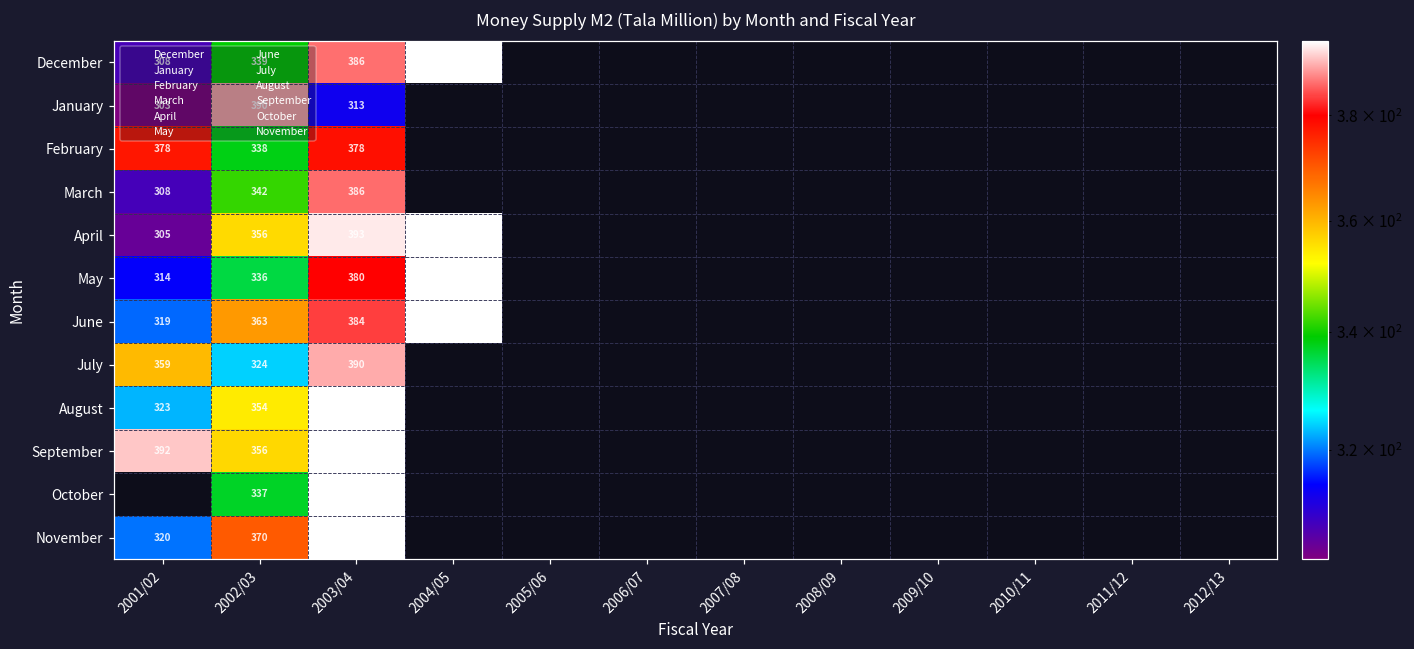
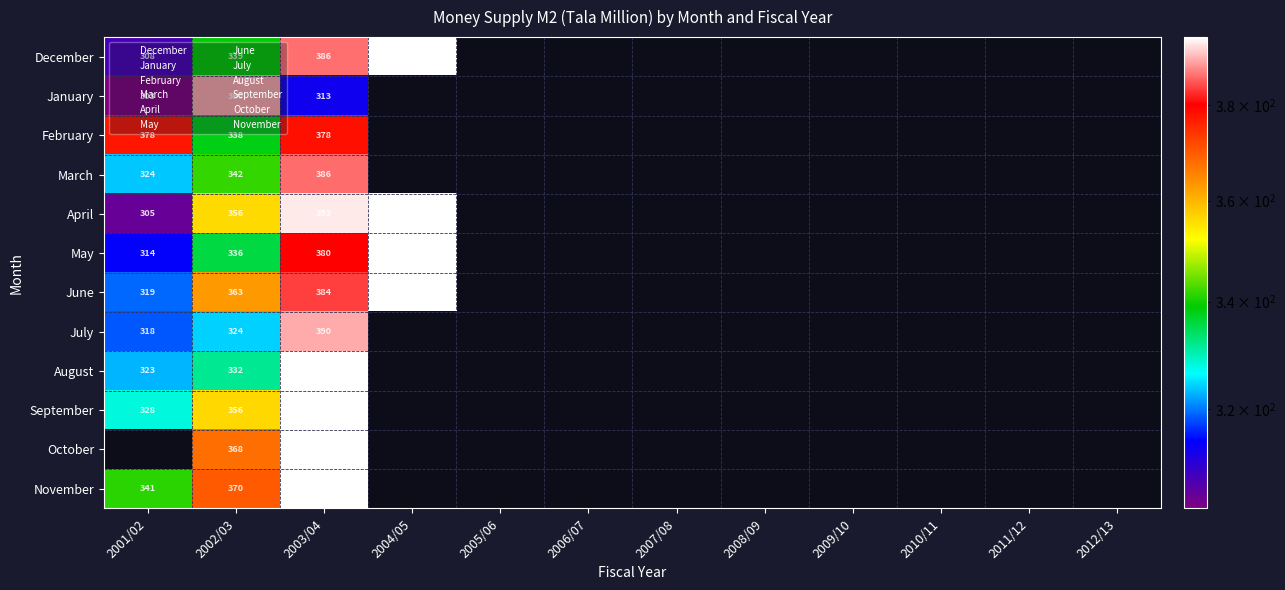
March, 2001/02: 308 -> 324
July, 2001/02: 359 -> 318
August, 2002/03: 354 -> 332
September, 2001/02: 392 -> 328
October, 2002/03: 337 -> 368
November, 2001/02: 320 -> 341
